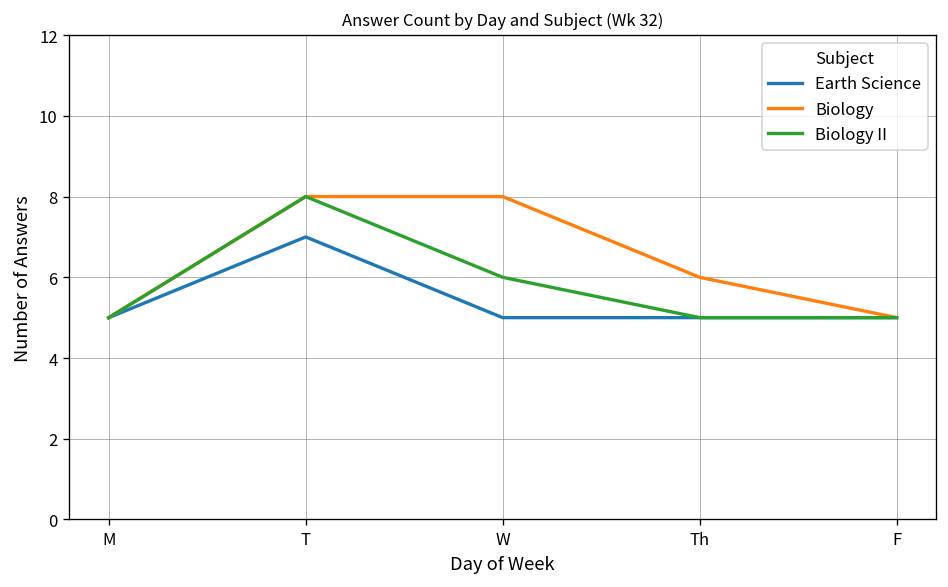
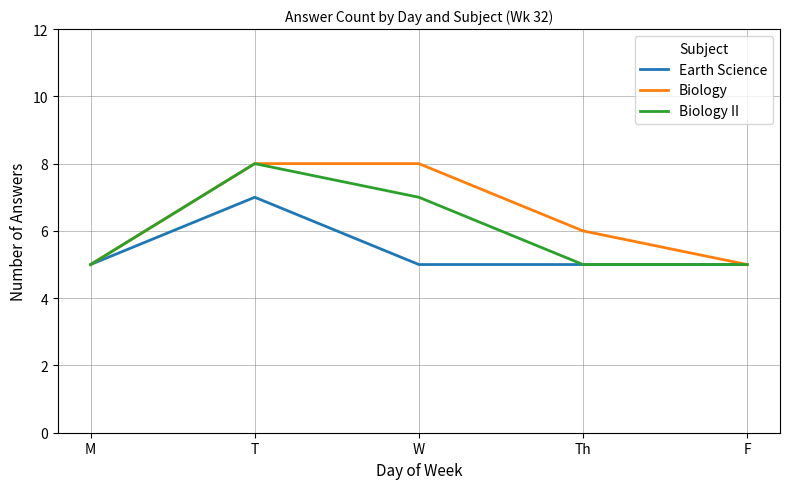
Biology II, W: 6 -> 7
